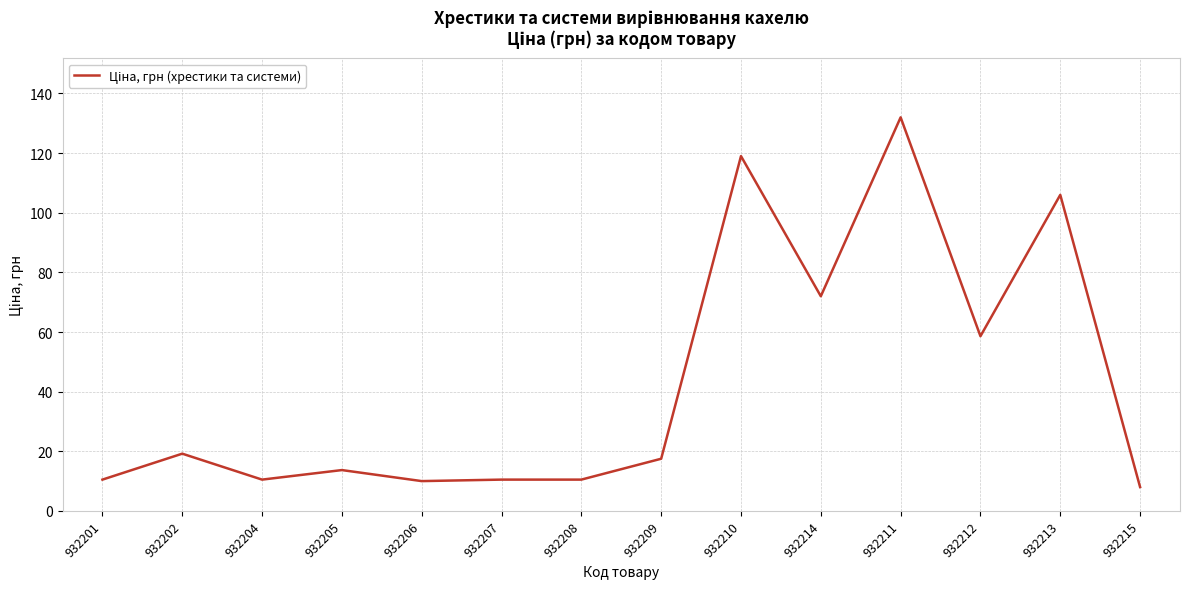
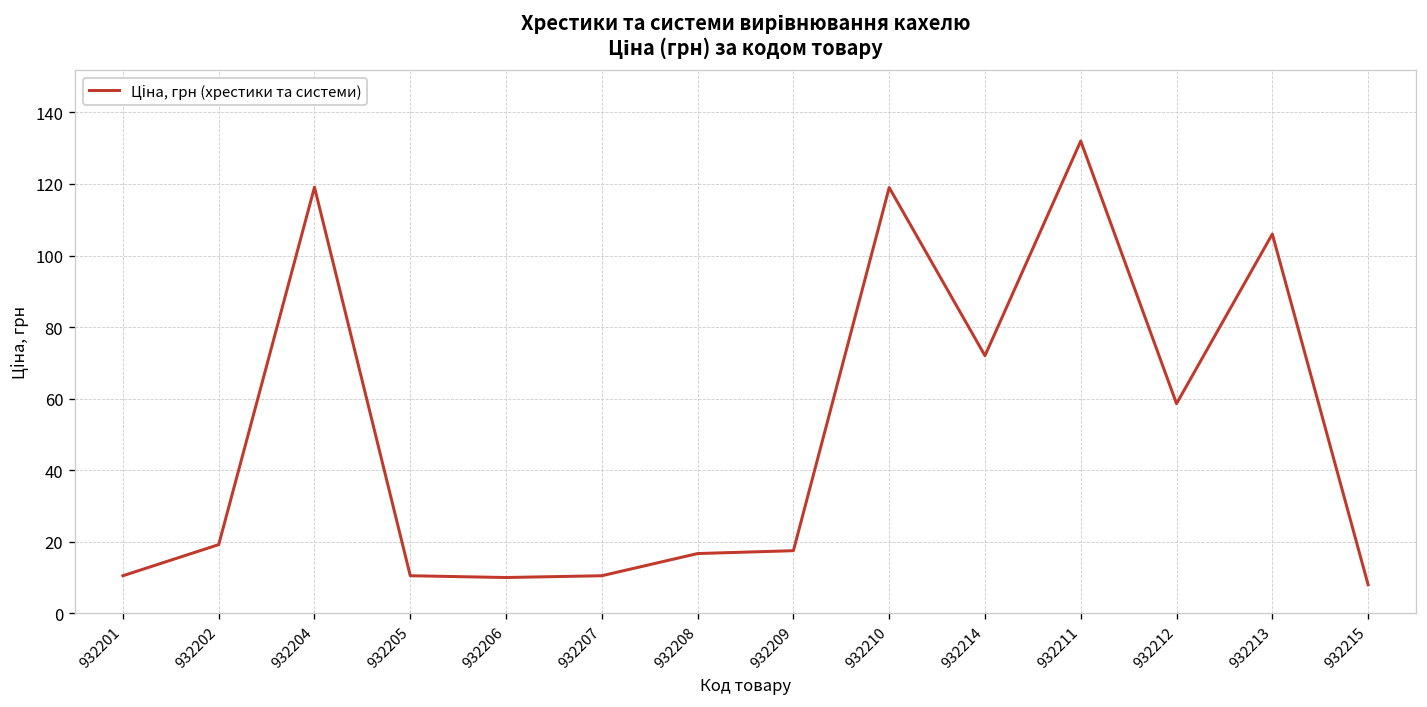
932204: 11 -> 119
932205: 14 -> 11
932208: 11 -> 17
